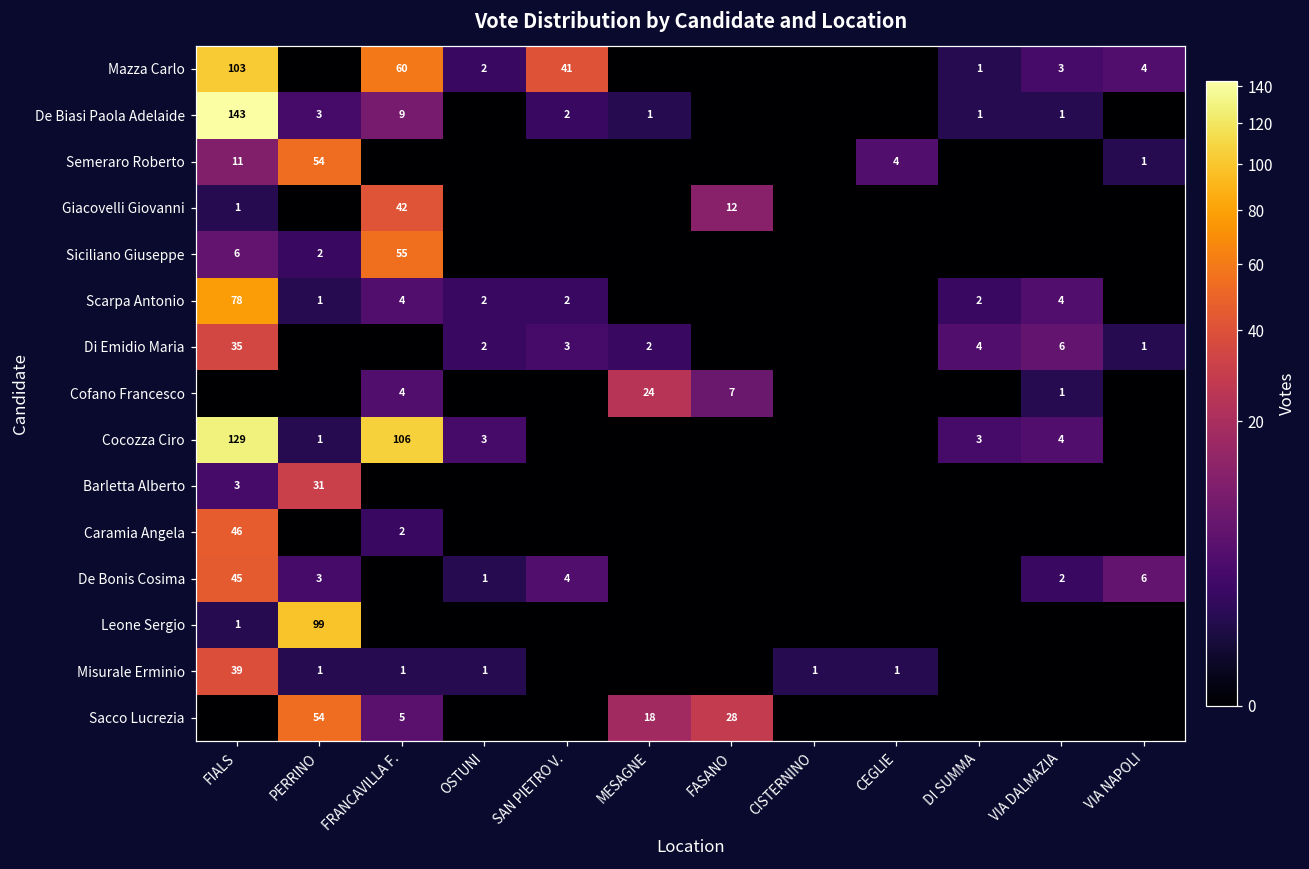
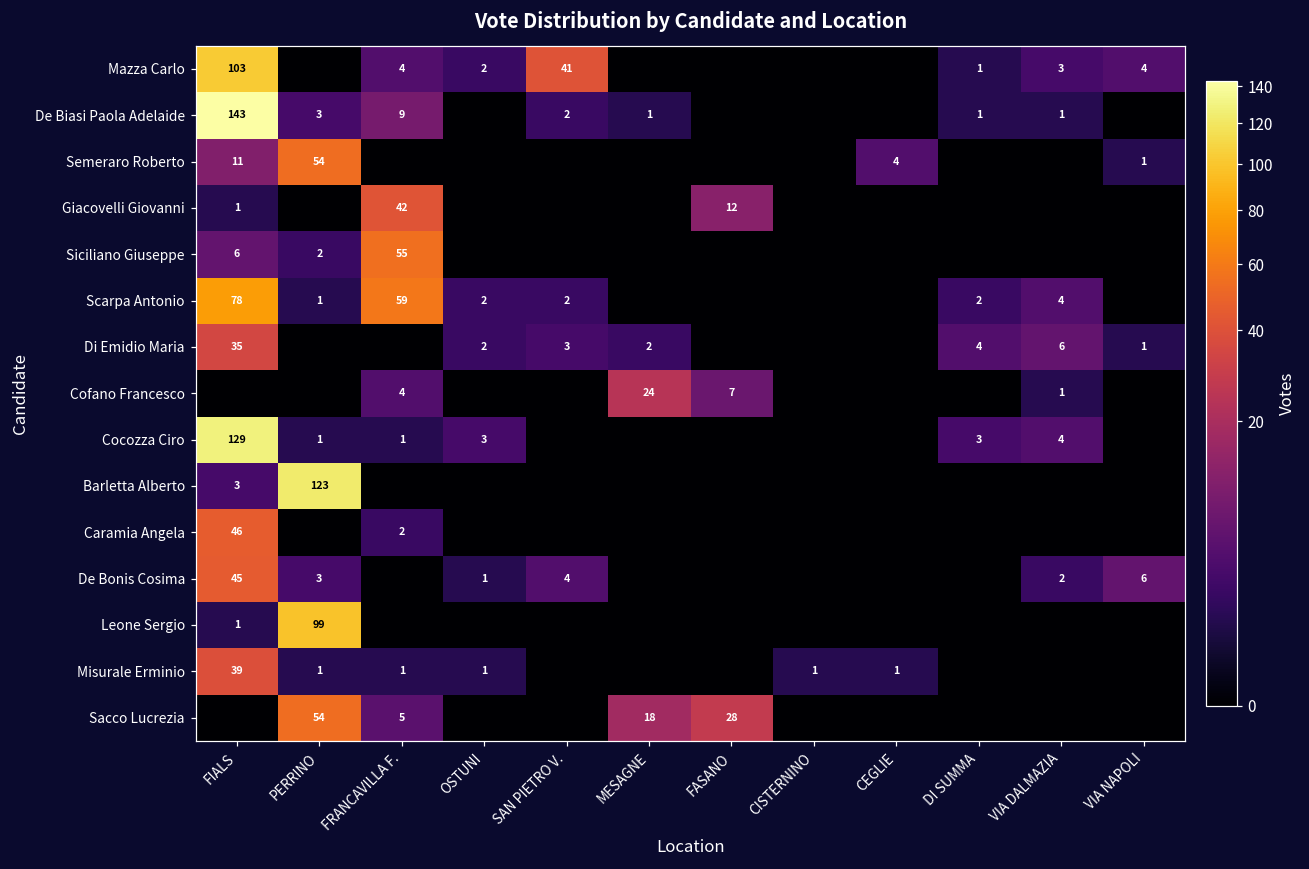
Mazza Carlo, FRANCAVILLA F.: 60 -> 4
Scarpa Antonio, FRANCAVILLA F.: 4 -> 59
Cocozza Ciro, FRANCAVILLA F.: 106 -> 1
Barletta Alberto, PERRINO: 31 -> 123
